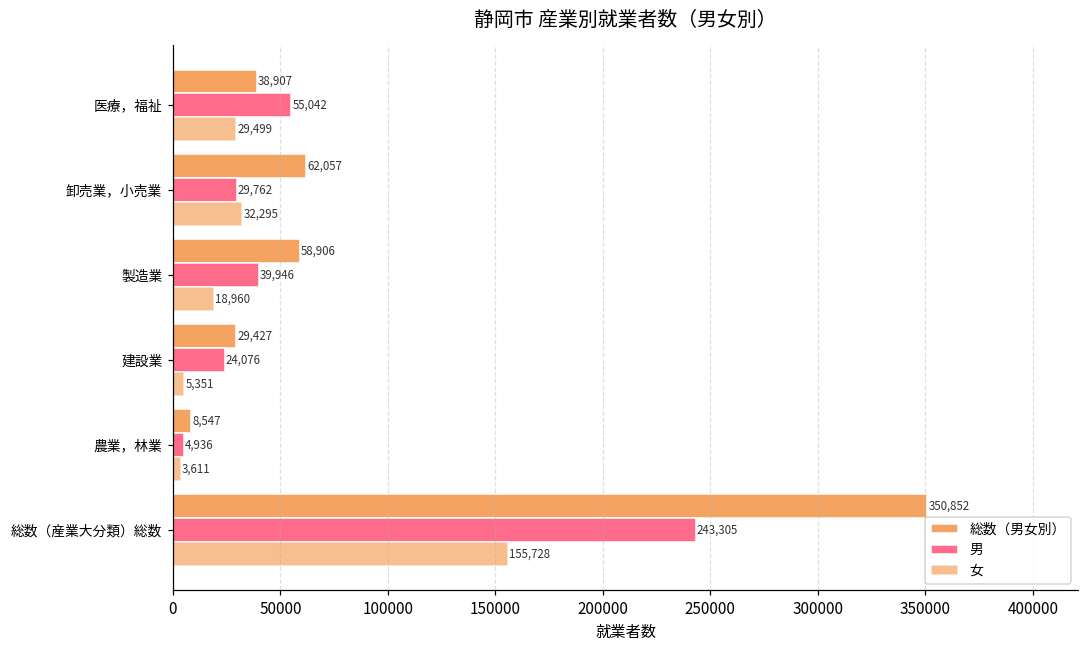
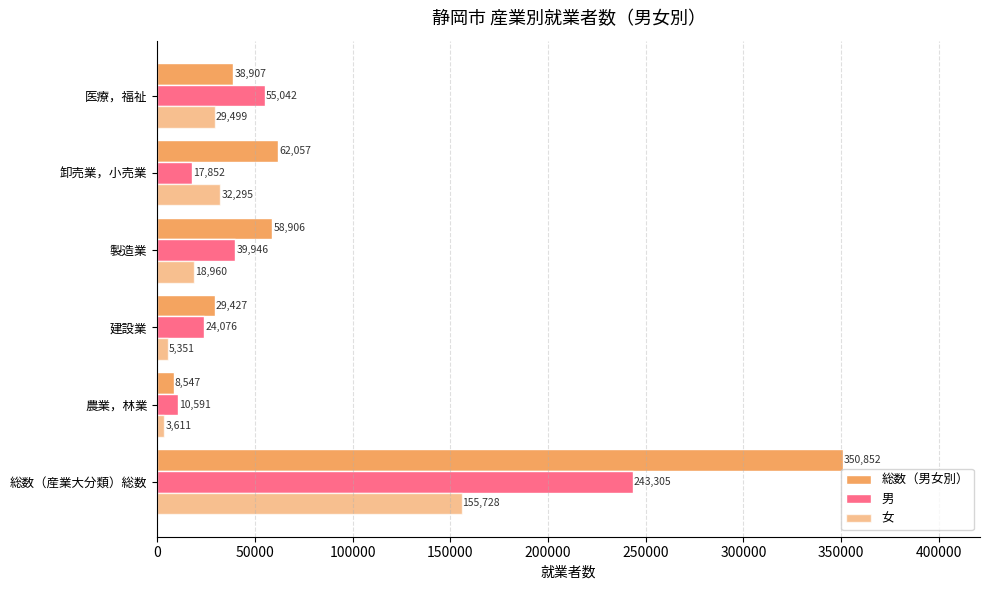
男, 卸売業，小売業: 29,762 -> 17,852
男, 農業，林業: 4,936 -> 10,591
